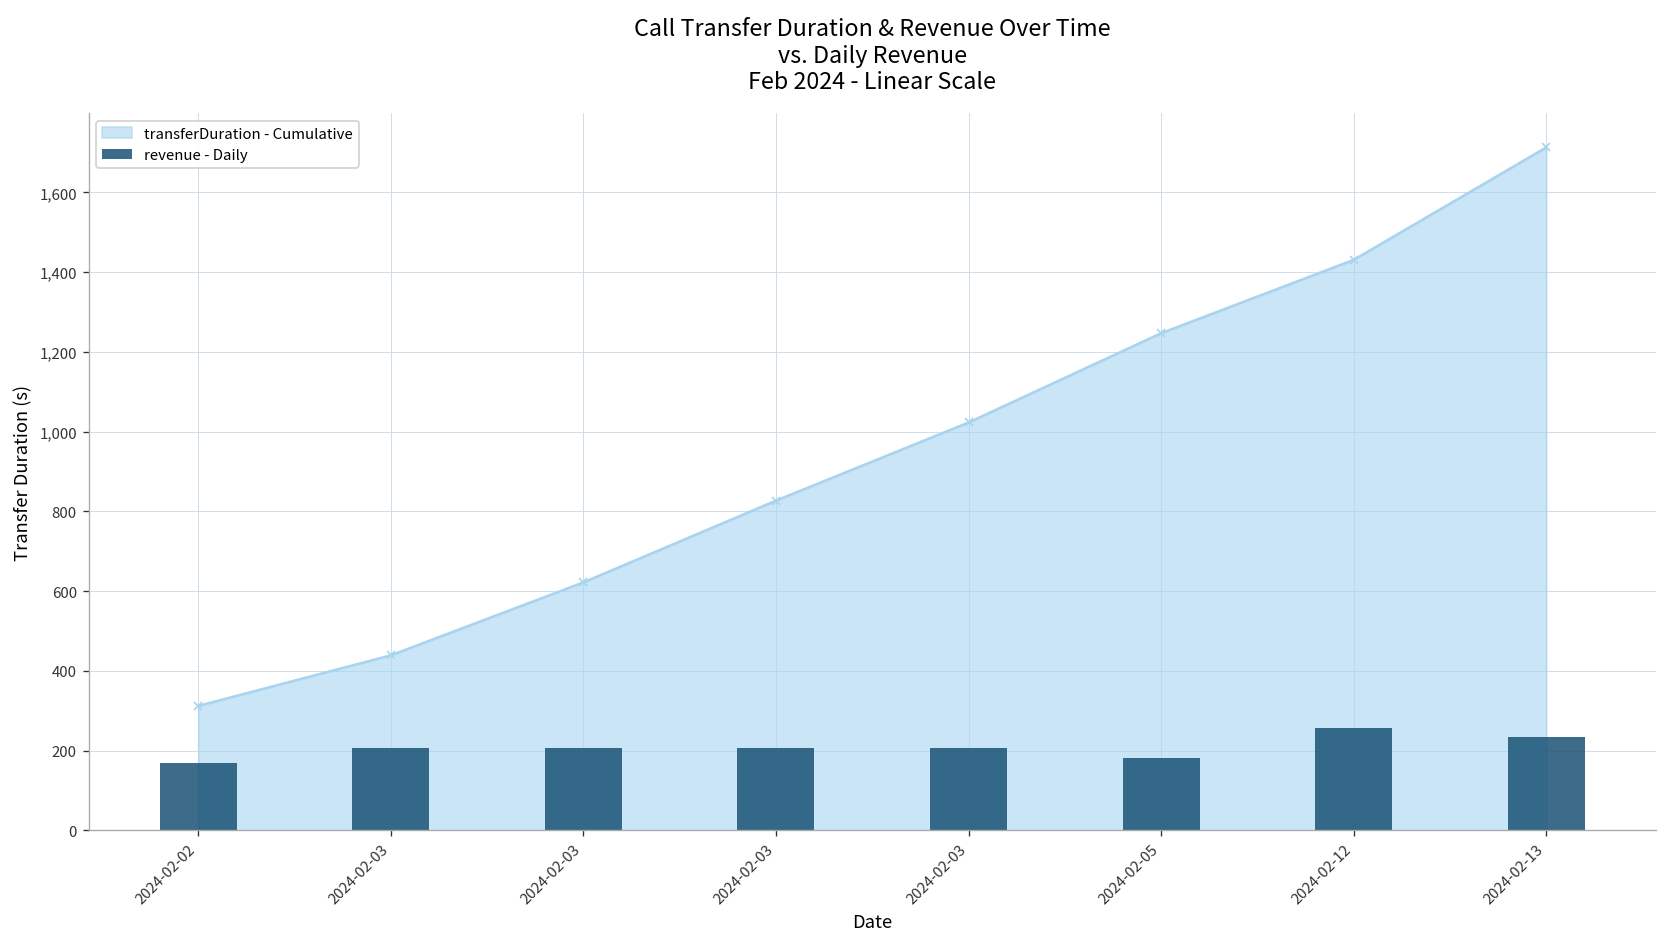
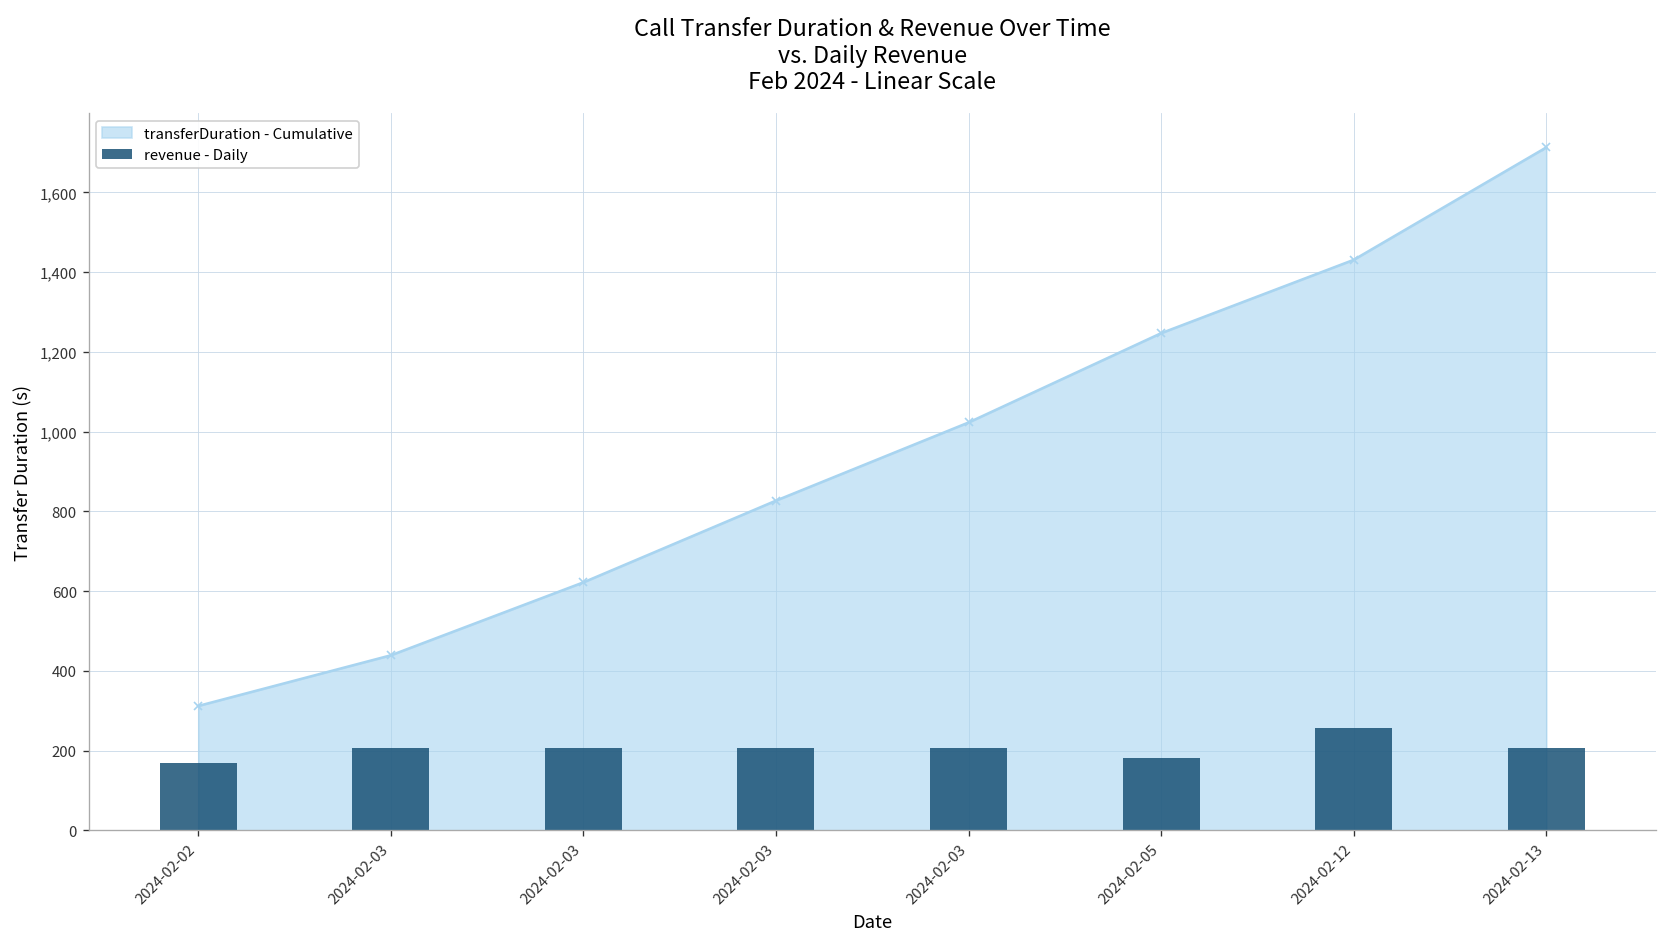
revenue - Daily, 2024-02-13: 240 -> 210
